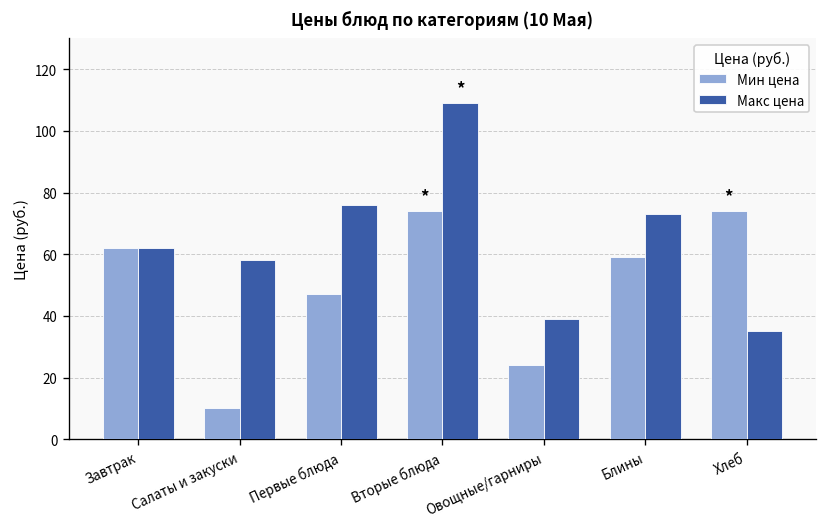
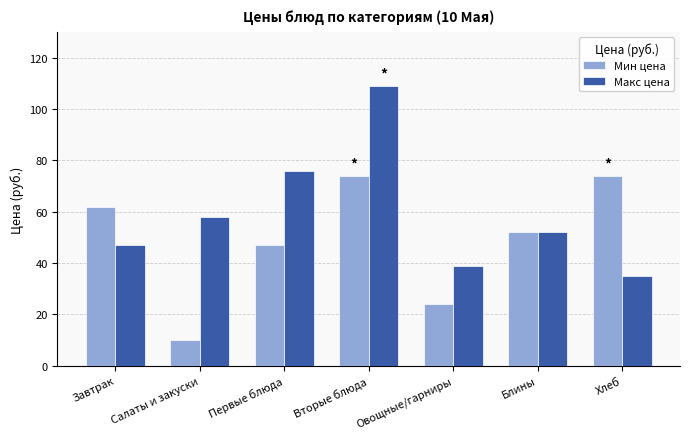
Макс цена, Завтрак: 62 -> 47
Мин цена, Блины: 59 -> 52
Макс цена, Блины: 73 -> 52
